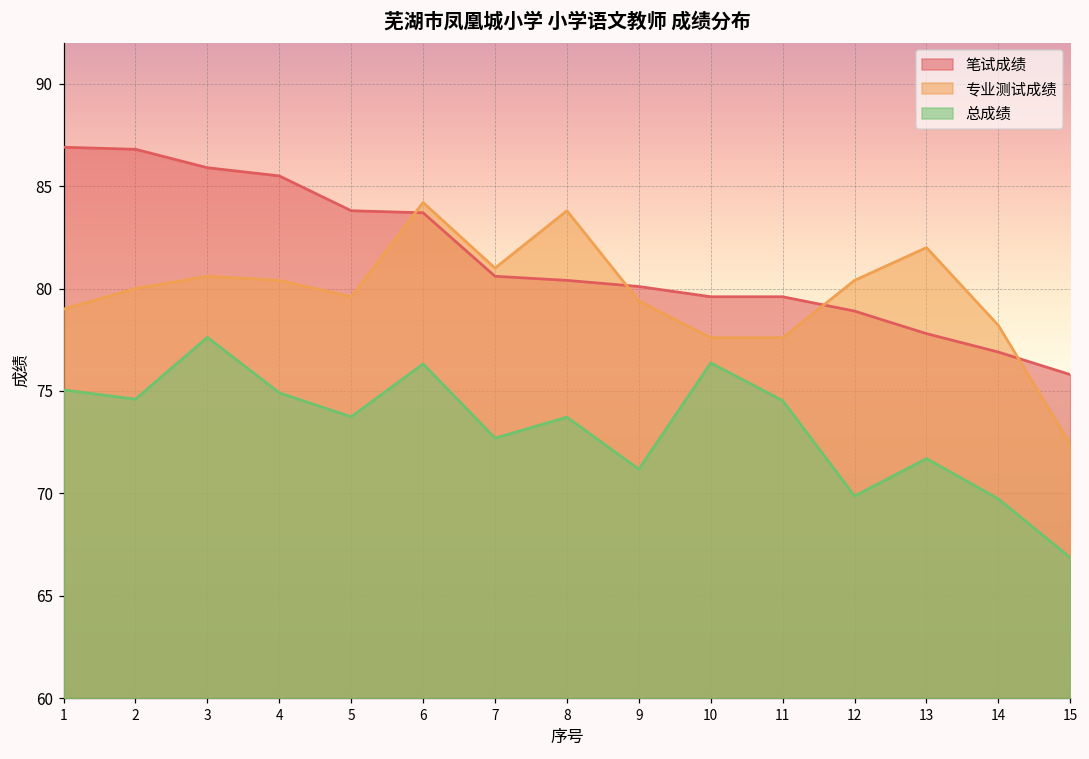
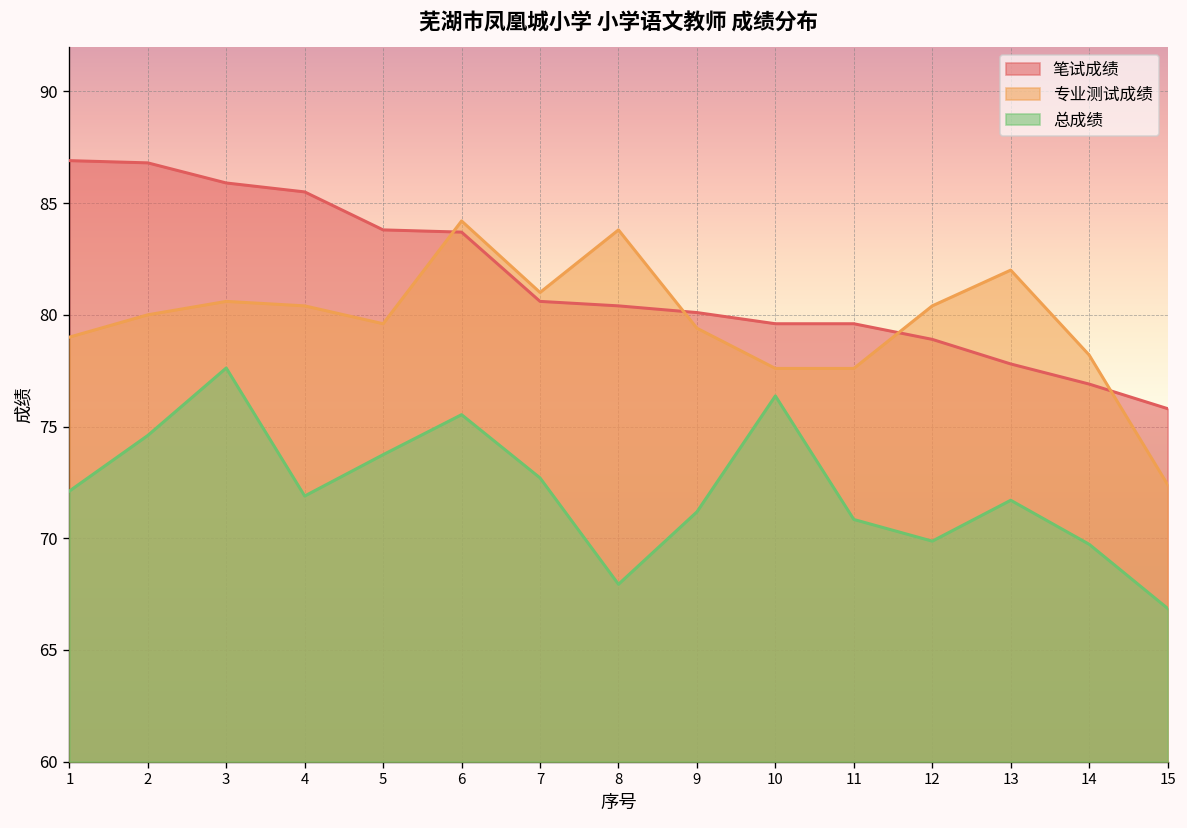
总成绩, 1: 75.1 -> 72.1
总成绩, 4: 74.9 -> 71.9
总成绩, 6: 76.3 -> 75.5
总成绩, 8: 73.7 -> 67.9
总成绩, 11: 74.5 -> 70.8
